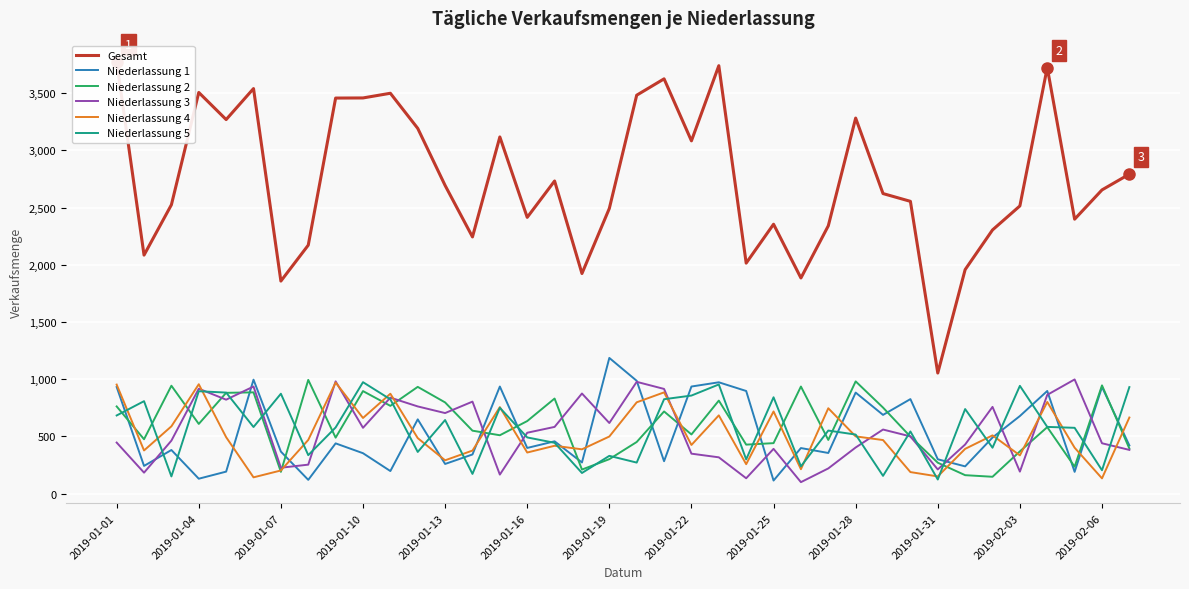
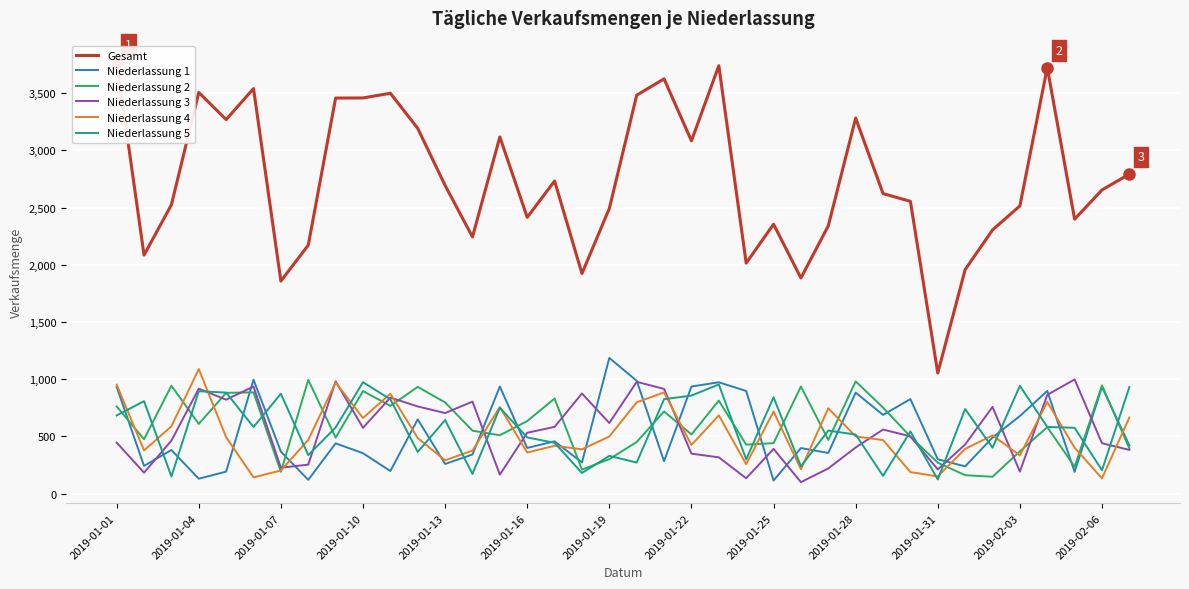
Niederlassung 4, 2019-01-04: 960 -> 1,090
